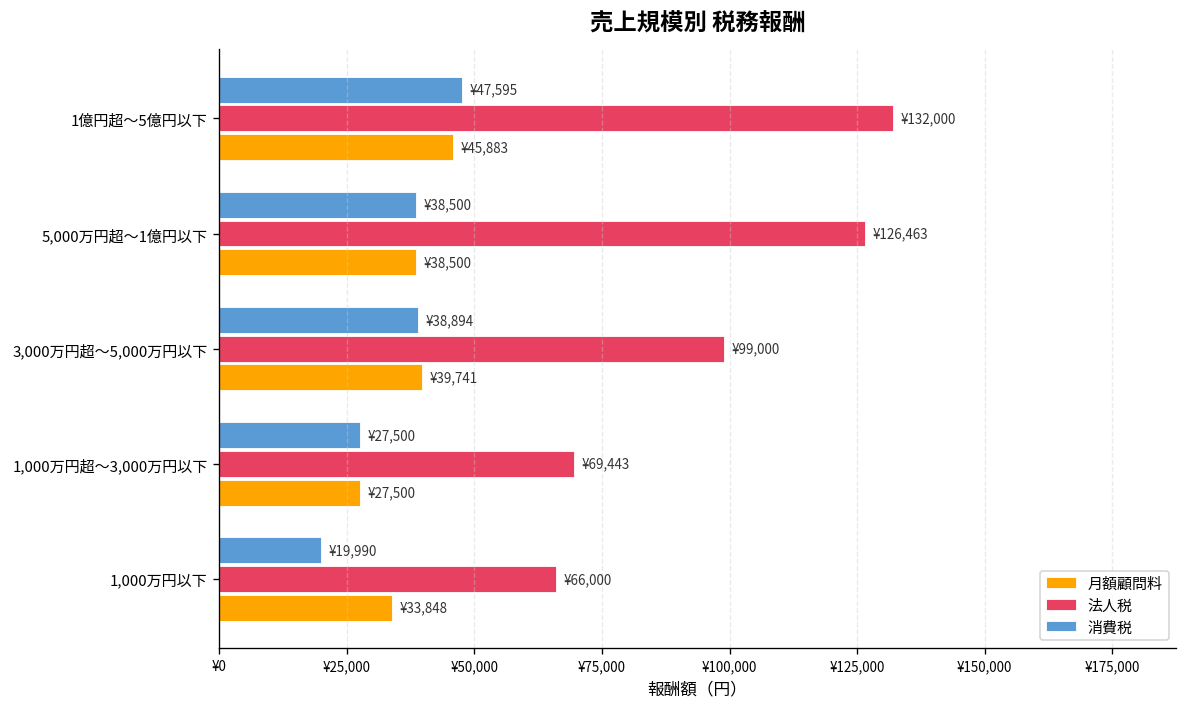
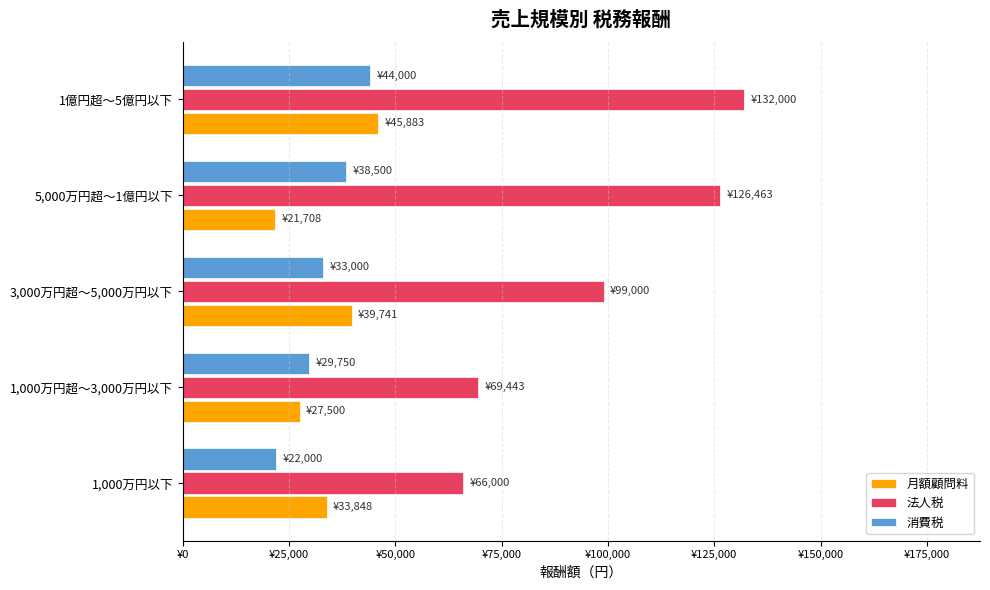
消費税, 1億円超～5億円以下: ¥47,595 -> ¥44,000
月額顧問料, 5,000万円超～1億円以下: ¥38,500 -> ¥21,708
消費税, 3,000万円超～5,000万円以下: ¥38,894 -> ¥33,000
消費税, 1,000万円超～3,000万円以下: ¥27,500 -> ¥29,750
消費税, 1,000万円以下: ¥19,990 -> ¥22,000
